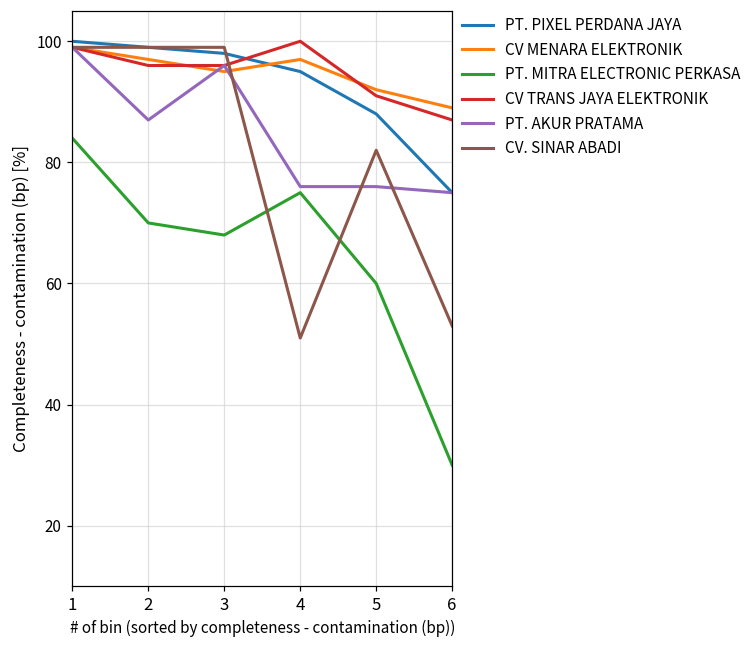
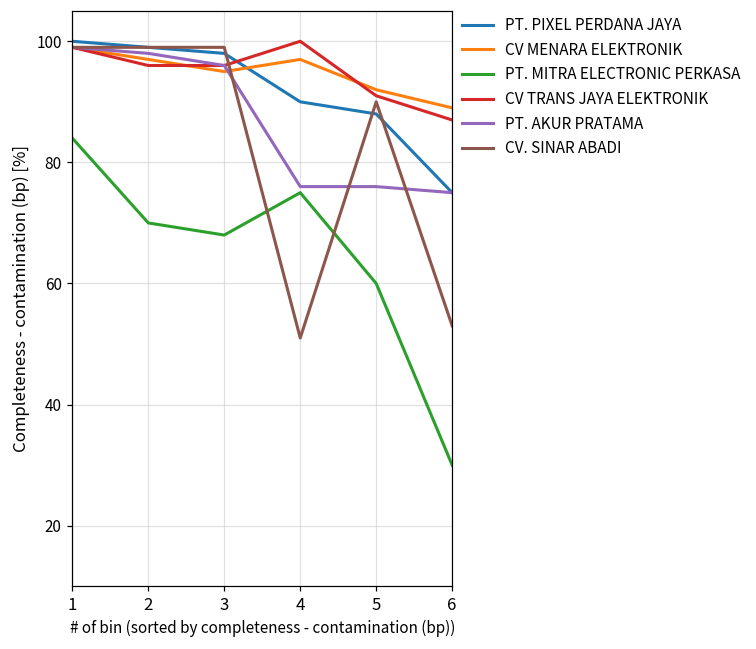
PT. AKUR PRATAMA, 2: 87 -> 98
PT. PIXEL PERDANA JAYA, 4: 95 -> 90
CV. SINAR ABADI, 5: 82 -> 90
